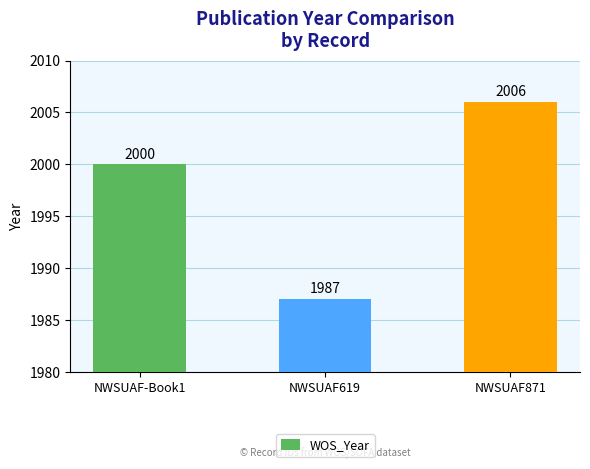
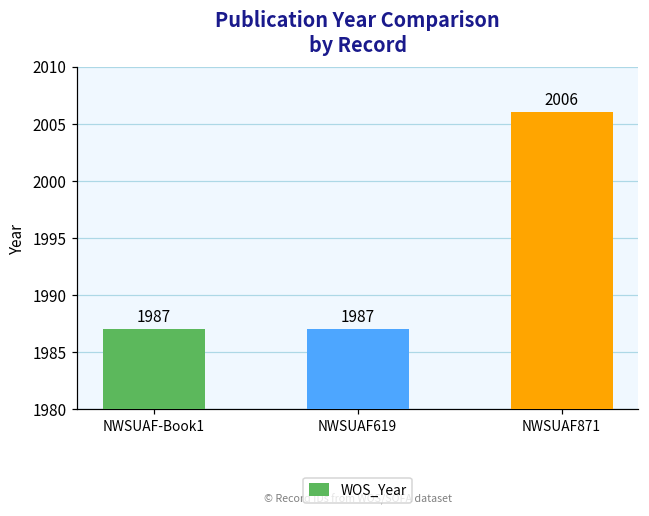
NWSUAF-Book1: 2000 -> 1987
